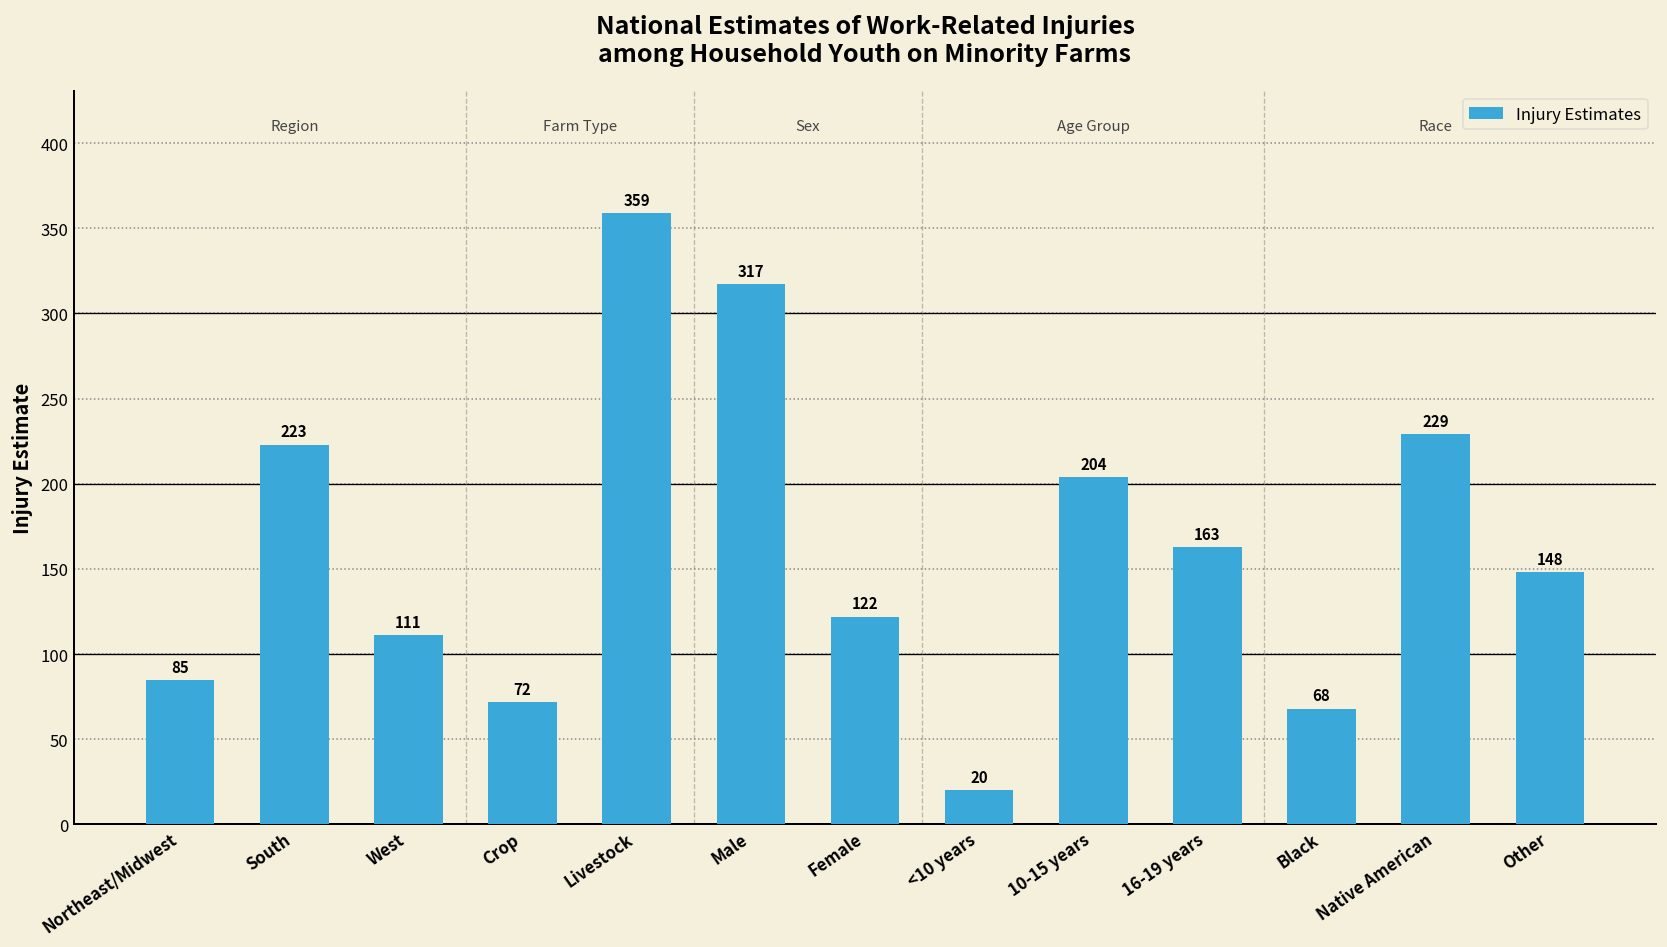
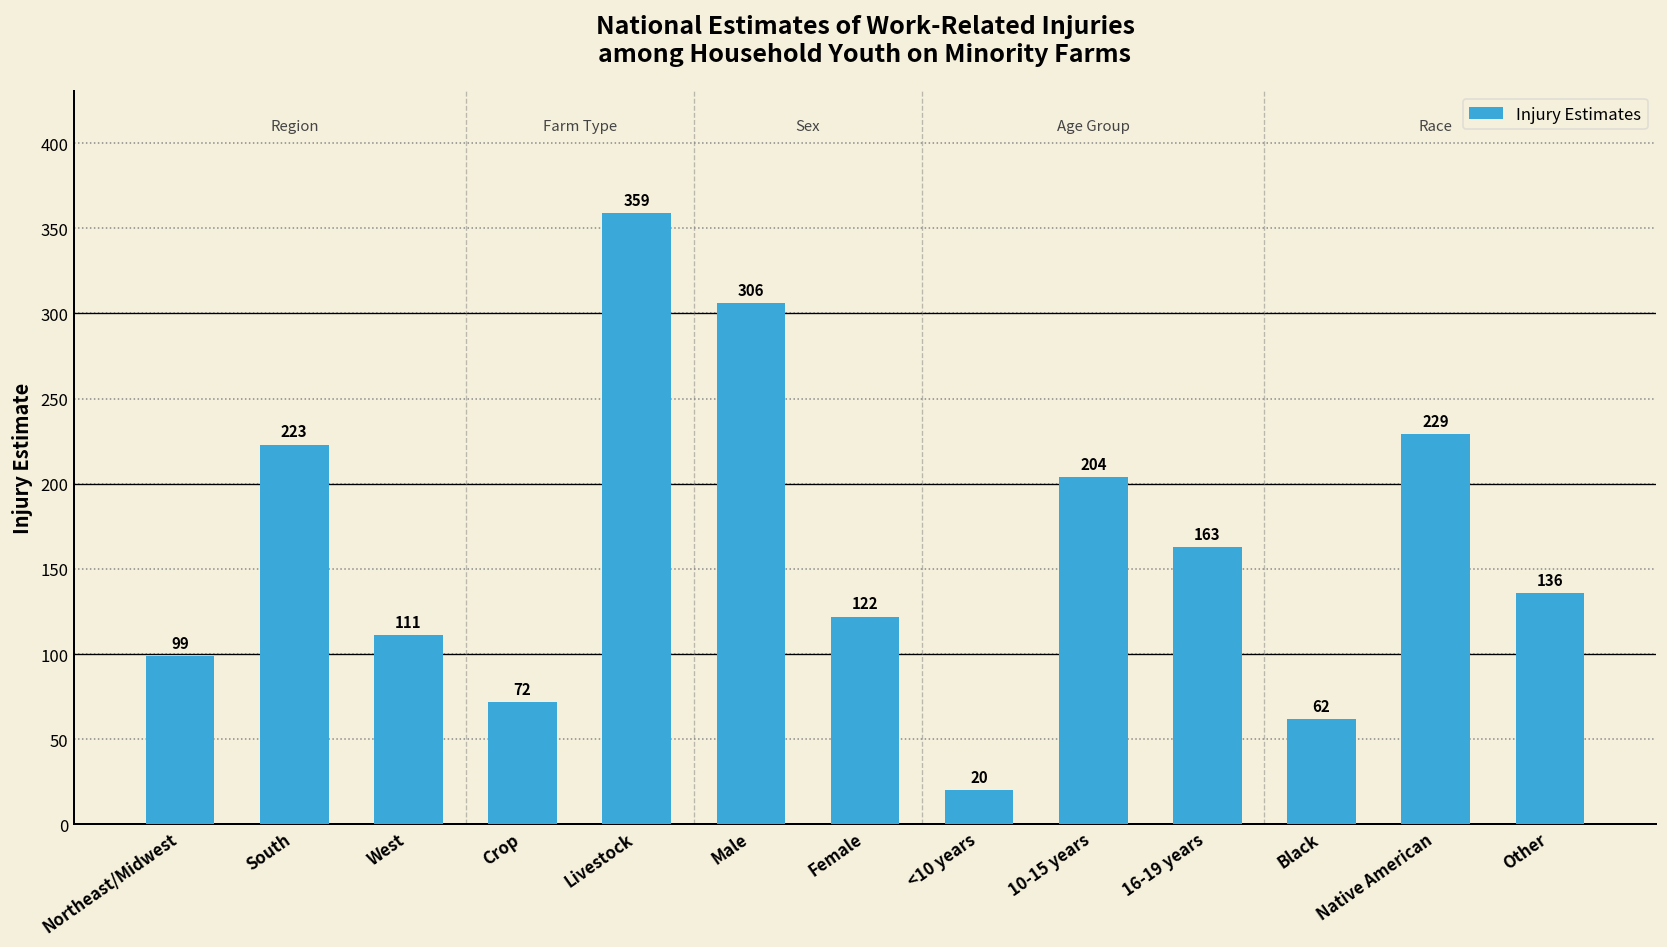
Northeast/Midwest: 85 -> 99
Male: 317 -> 306
Black: 68 -> 62
Other: 148 -> 136
